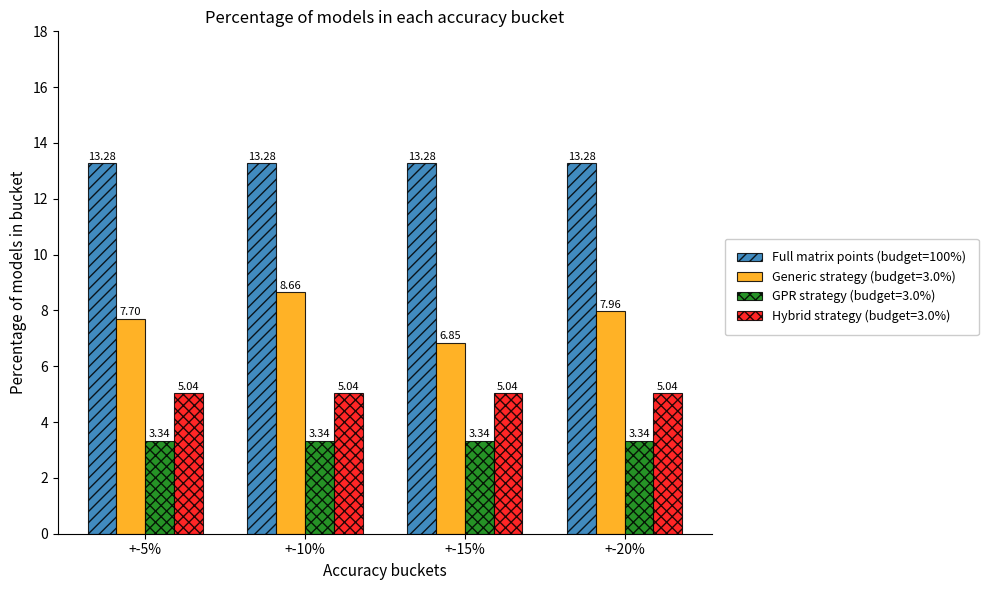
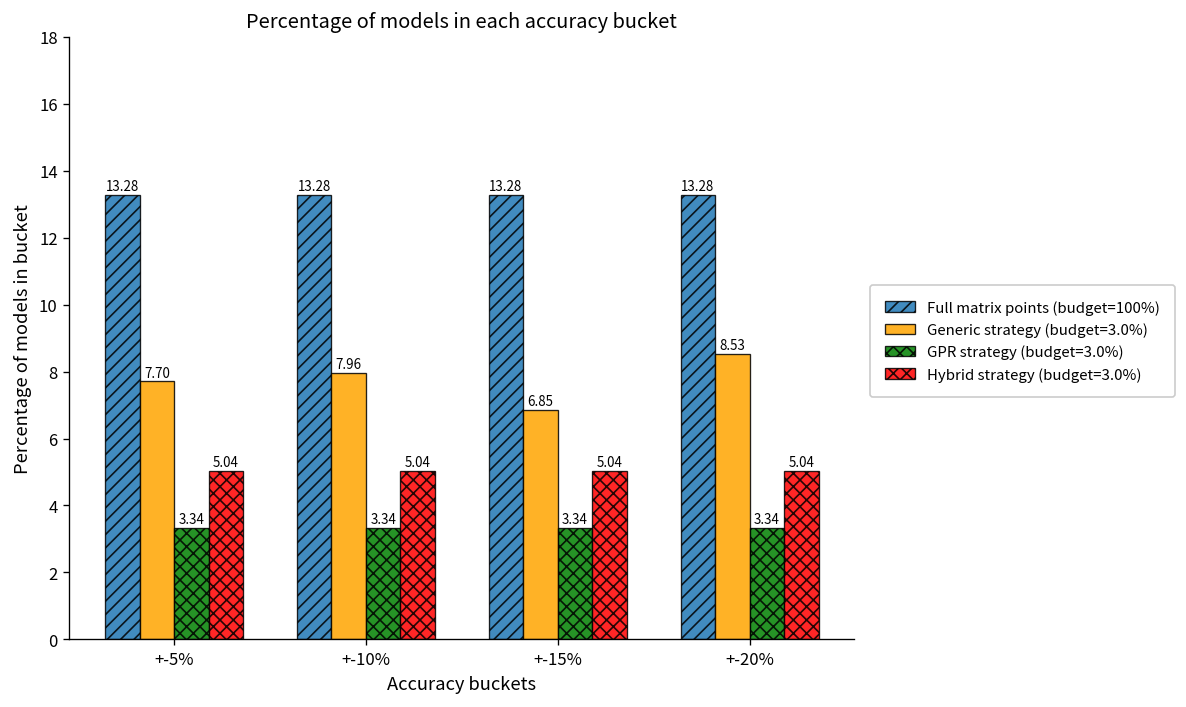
Generic strategy (budget=3.0%), +-10%: 8.66 -> 7.96
Generic strategy (budget=3.0%), +-20%: 7.96 -> 8.53
